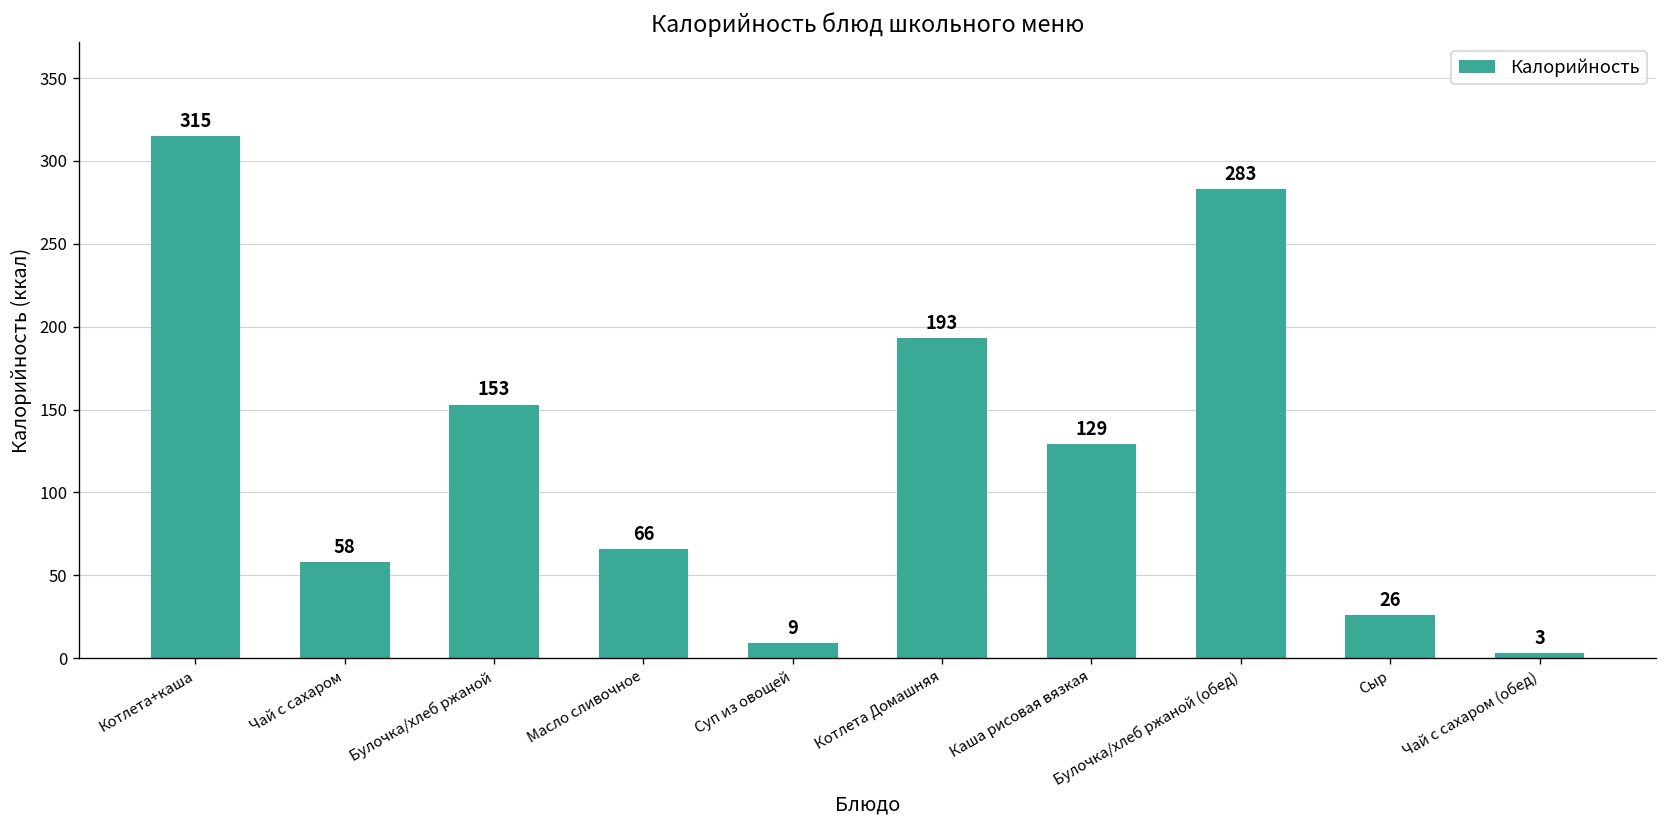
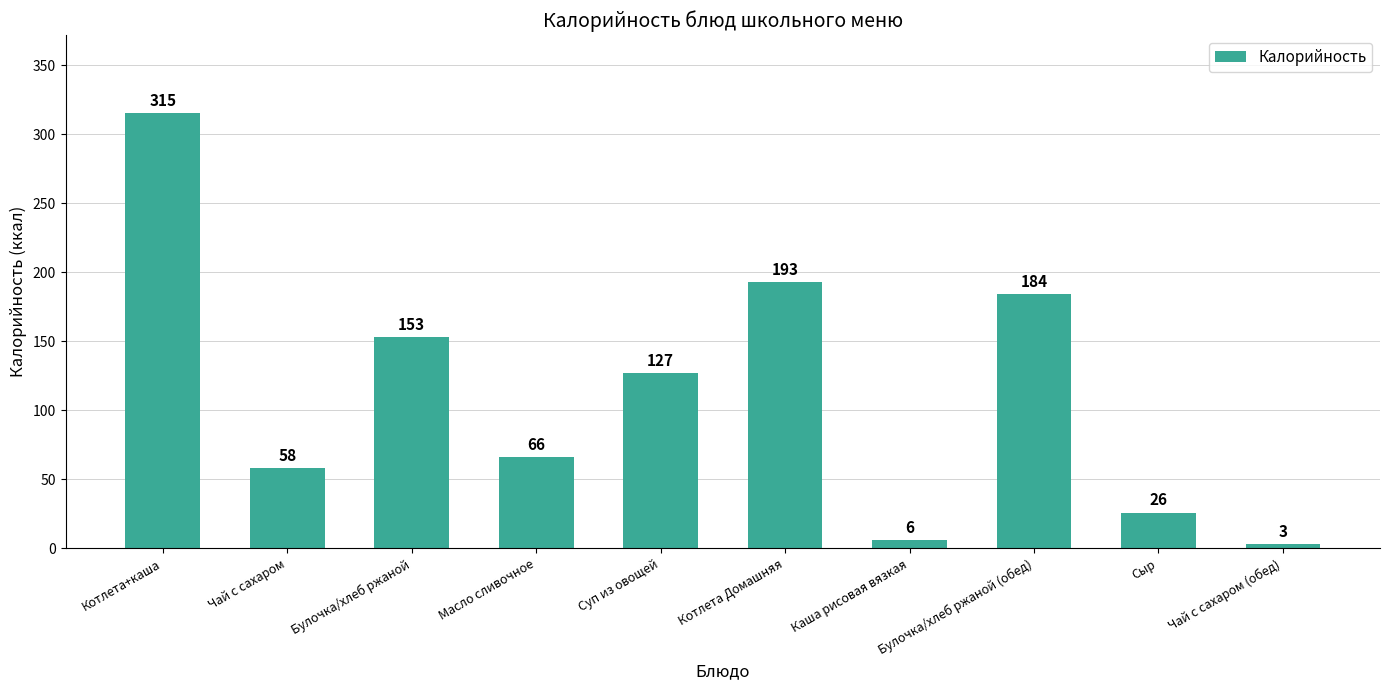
Суп из овощей: 9 -> 127
Каша рисовая вязкая: 129 -> 6
Булочка/хлеб ржаной (обед): 283 -> 184
